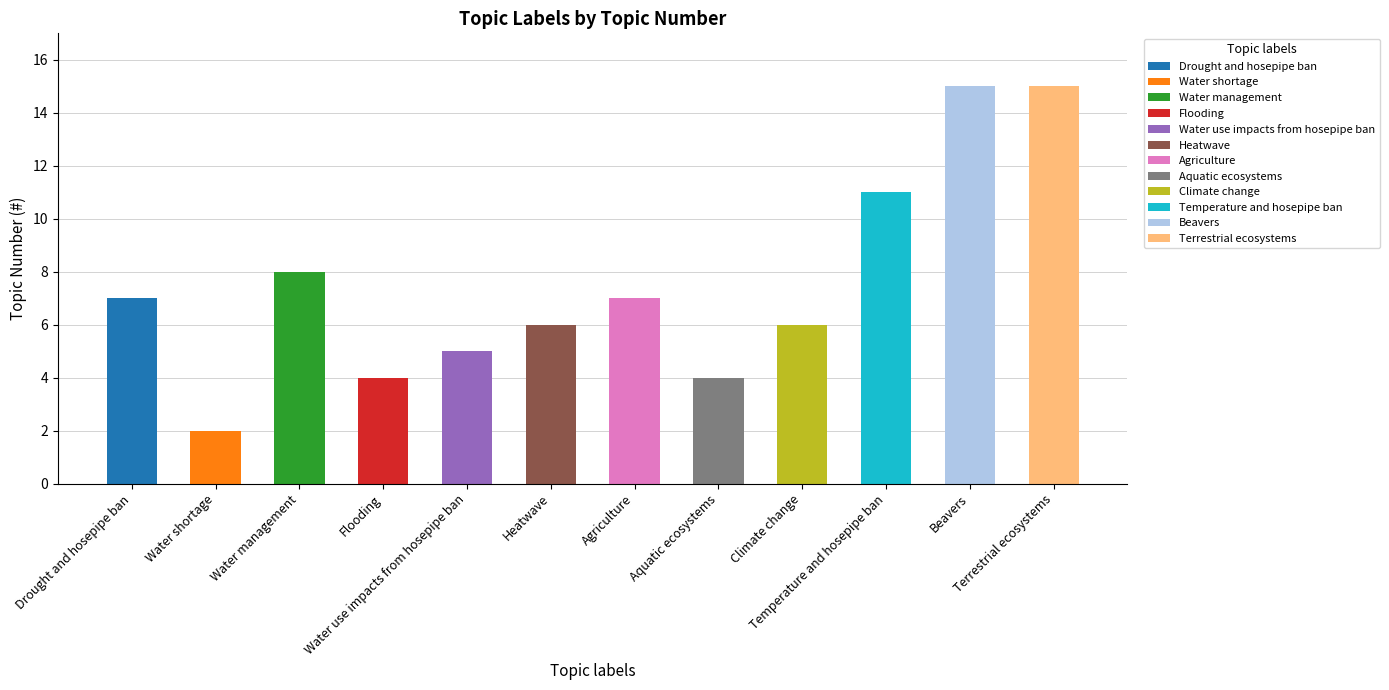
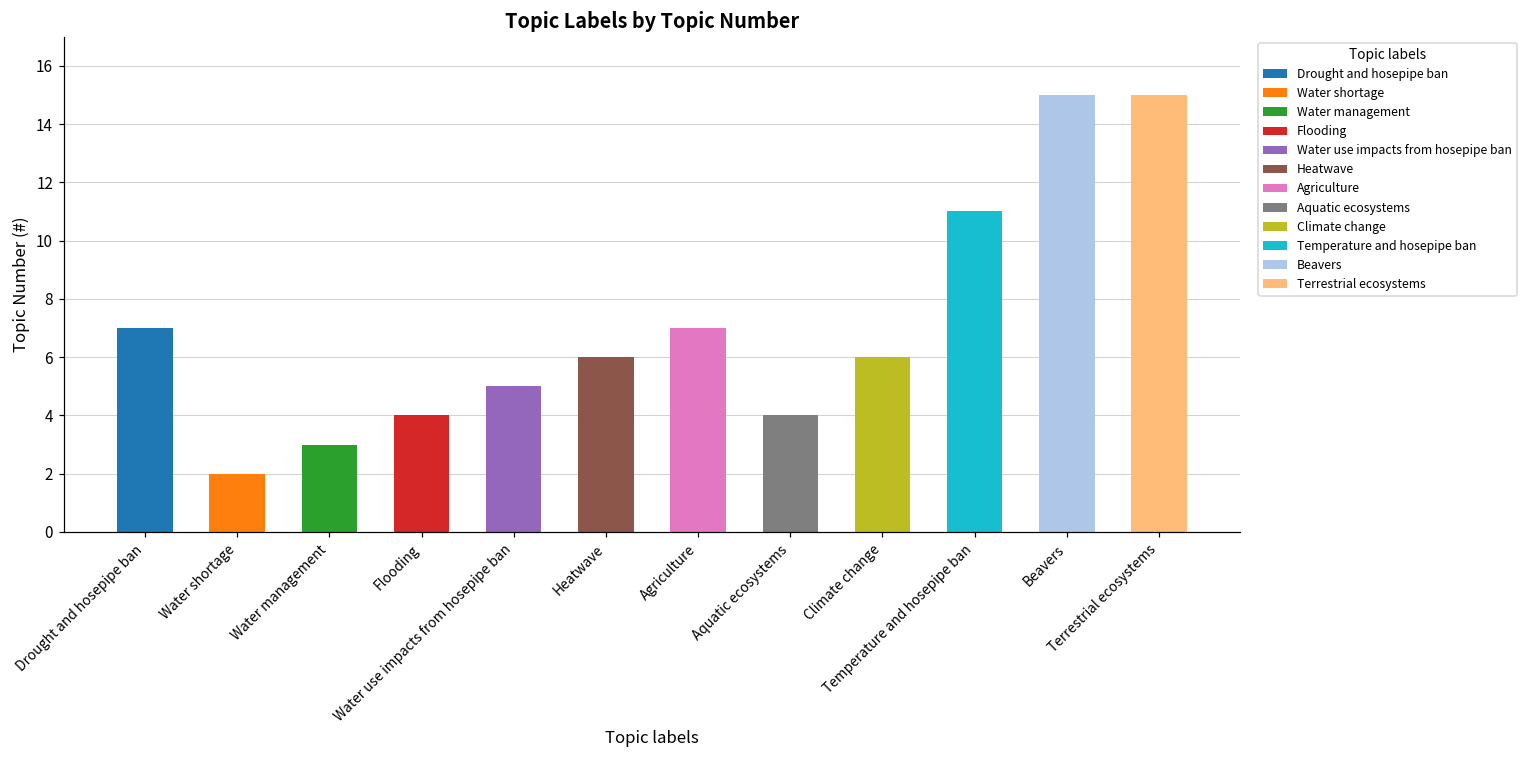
Water management: 8 -> 3
